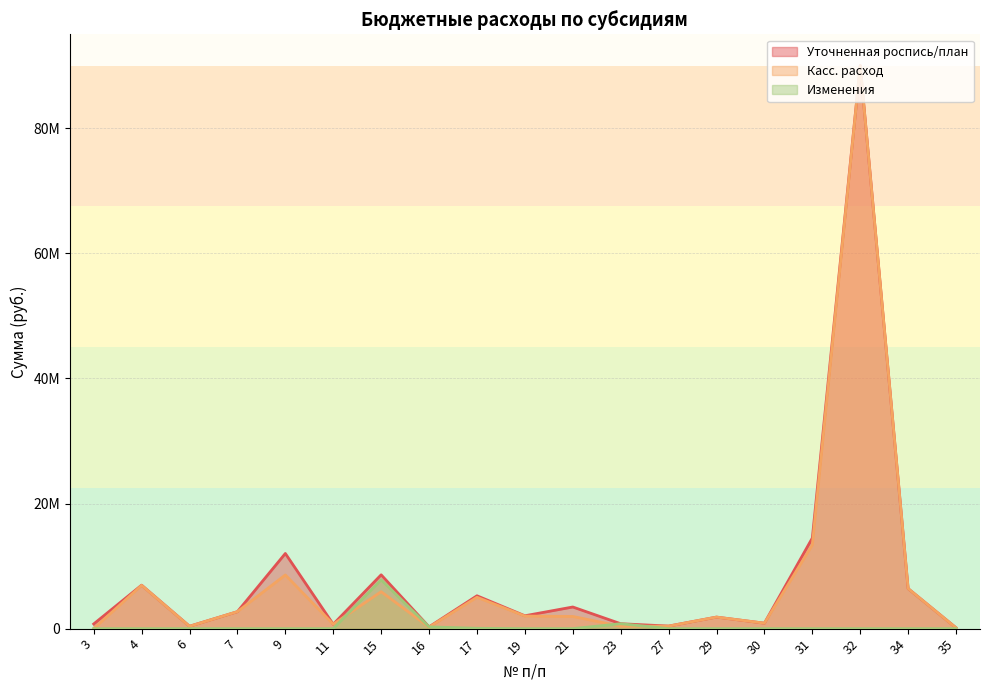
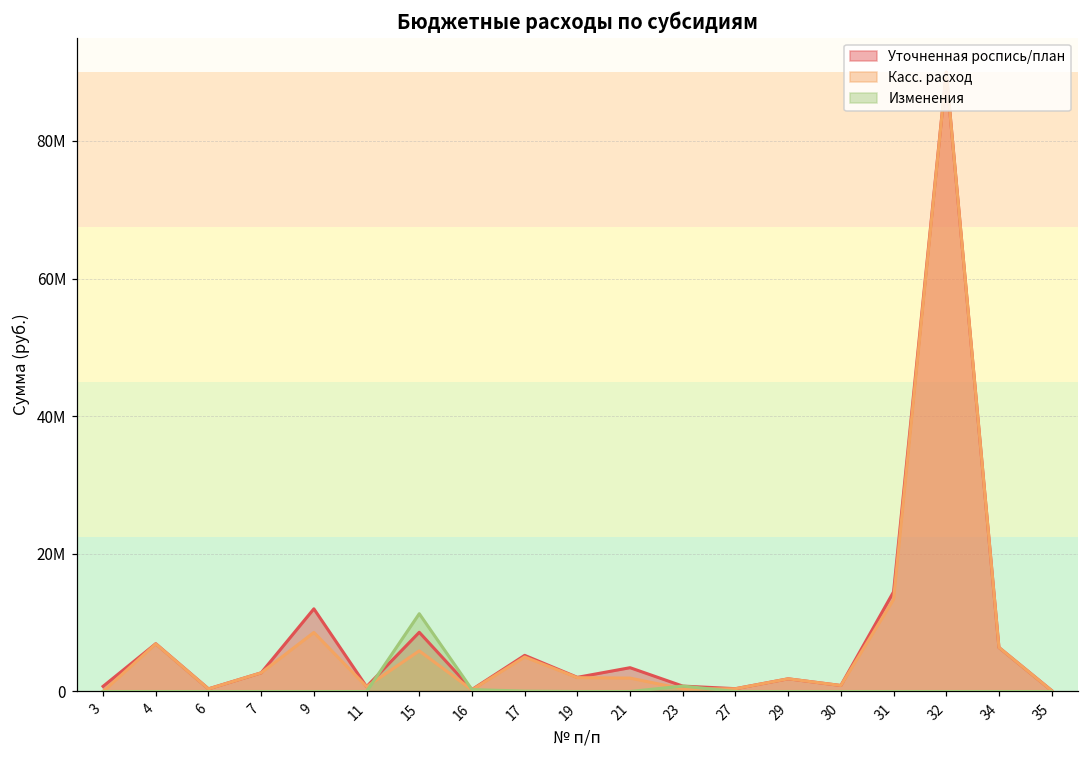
Изменения, 15: 8000000 -> 11000000
